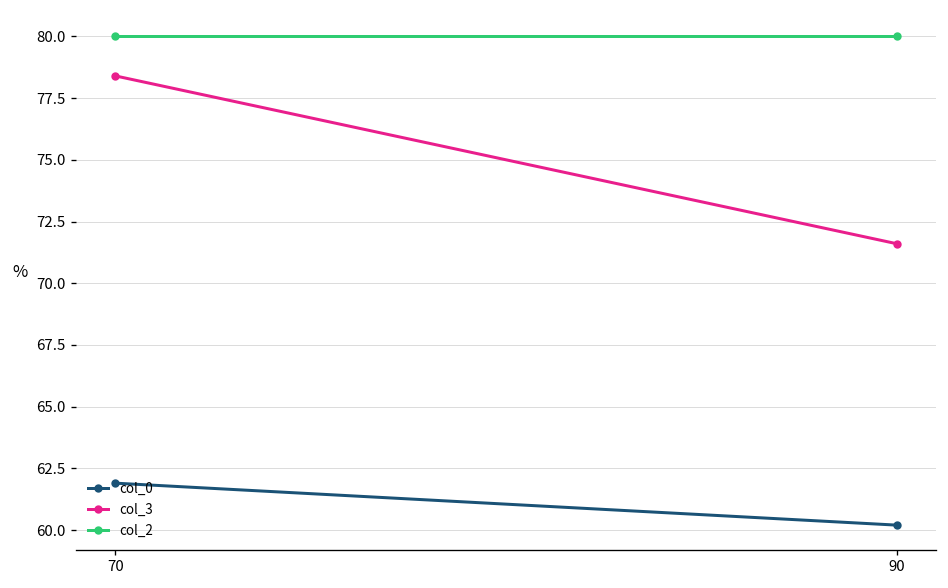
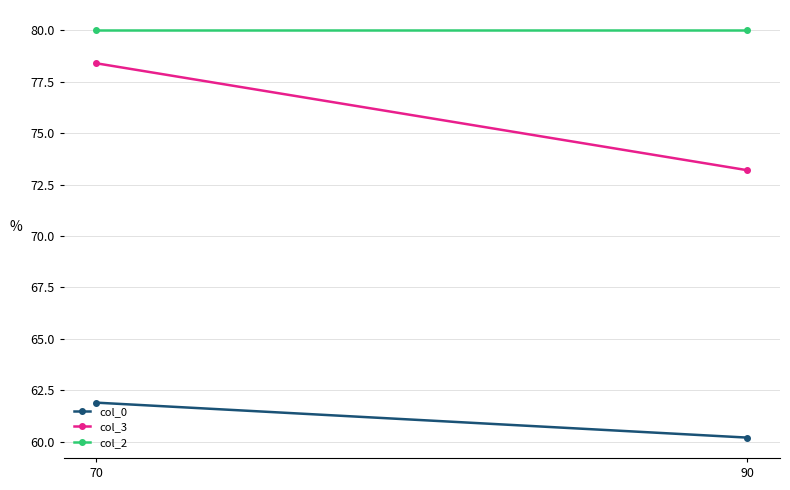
col_3, 90: 71.6 -> 73.2
